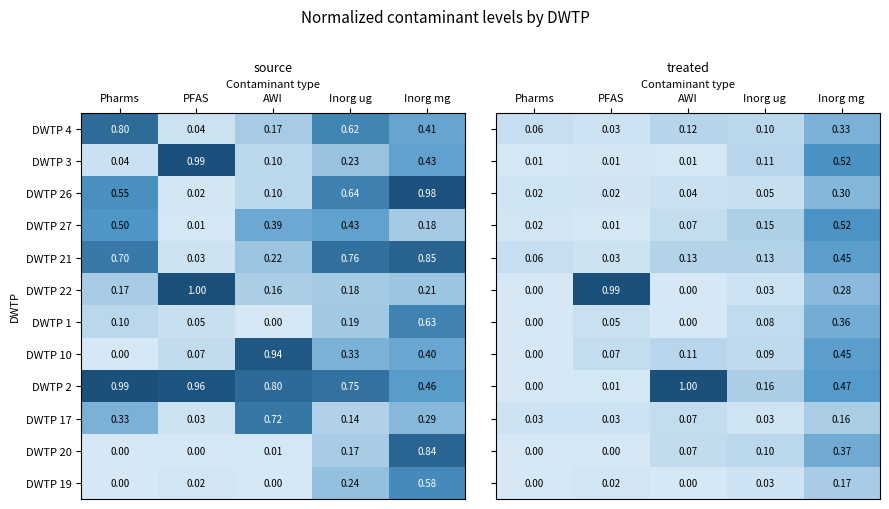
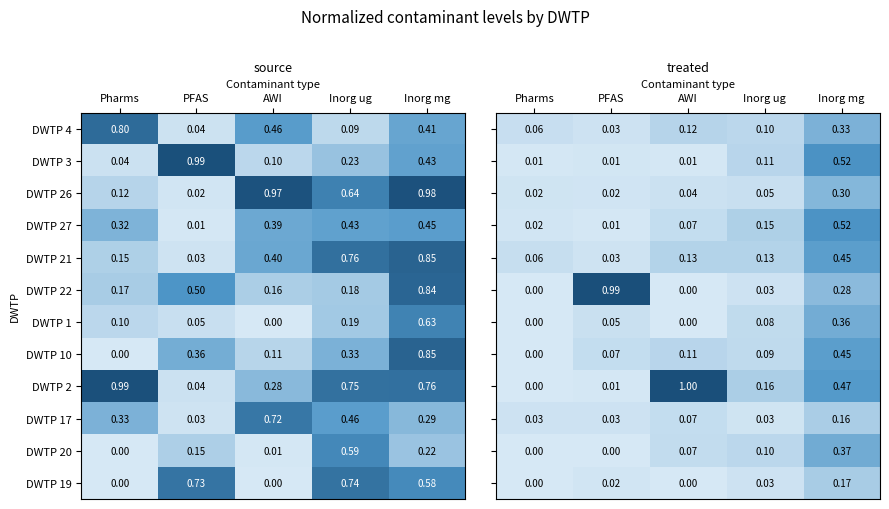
source, DWTP 4, AWI: 0.17 -> 0.46
source, DWTP 4, Inorg ug: 0.62 -> 0.09
source, DWTP 26, Pharms: 0.55 -> 0.12
source, DWTP 26, AWI: 0.10 -> 0.97
source, DWTP 27, Pharms: 0.50 -> 0.32
source, DWTP 27, Inorg mg: 0.18 -> 0.45
source, DWTP 21, Pharms: 0.70 -> 0.15
source, DWTP 21, AWI: 0.22 -> 0.40
source, DWTP 22, PFAS: 1.00 -> 0.50
source, DWTP 22, Inorg mg: 0.21 -> 0.84
source, DWTP 10, PFAS: 0.07 -> 0.36
source, DWTP 10, AWI: 0.94 -> 0.11
source, DWTP 10, Inorg mg: 0.40 -> 0.85
source, DWTP 2, PFAS: 0.96 -> 0.04
source, DWTP 2, AWI: 0.80 -> 0.28
source, DWTP 2, Inorg mg: 0.46 -> 0.76
source, DWTP 17, Inorg ug: 0.14 -> 0.46
source, DWTP 20, PFAS: 0.00 -> 0.15
source, DWTP 20, Inorg ug: 0.17 -> 0.59
source, DWTP 20, Inorg mg: 0.84 -> 0.22
source, DWTP 19, PFAS: 0.02 -> 0.73
source, DWTP 19, Inorg ug: 0.24 -> 0.74
